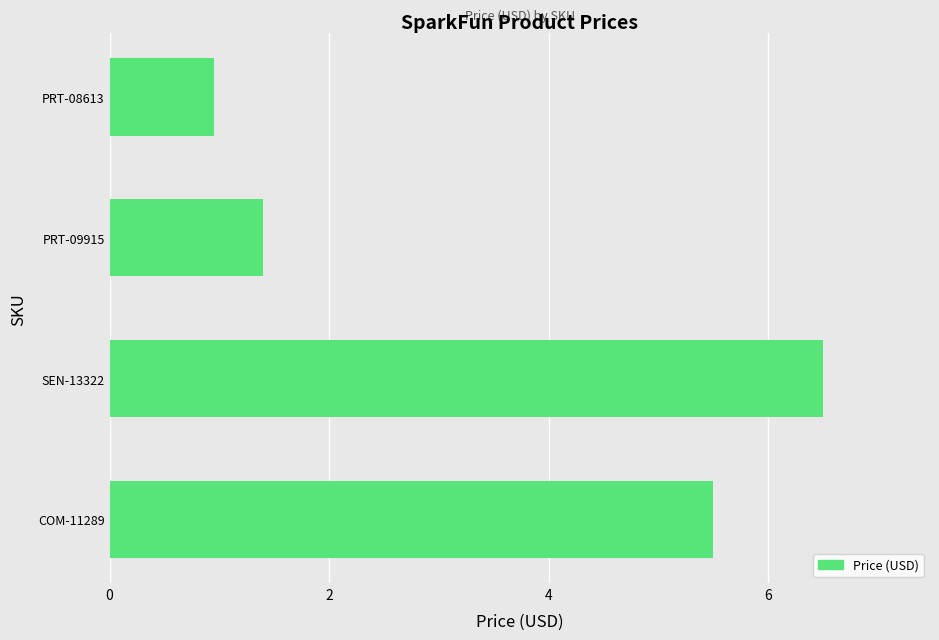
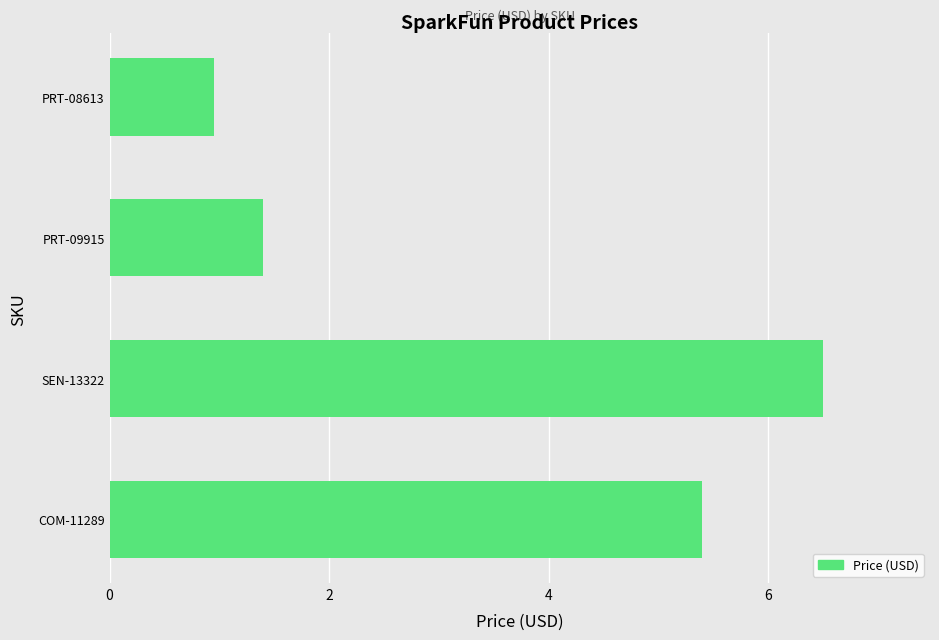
COM-11289: 5.5 -> 5.4
